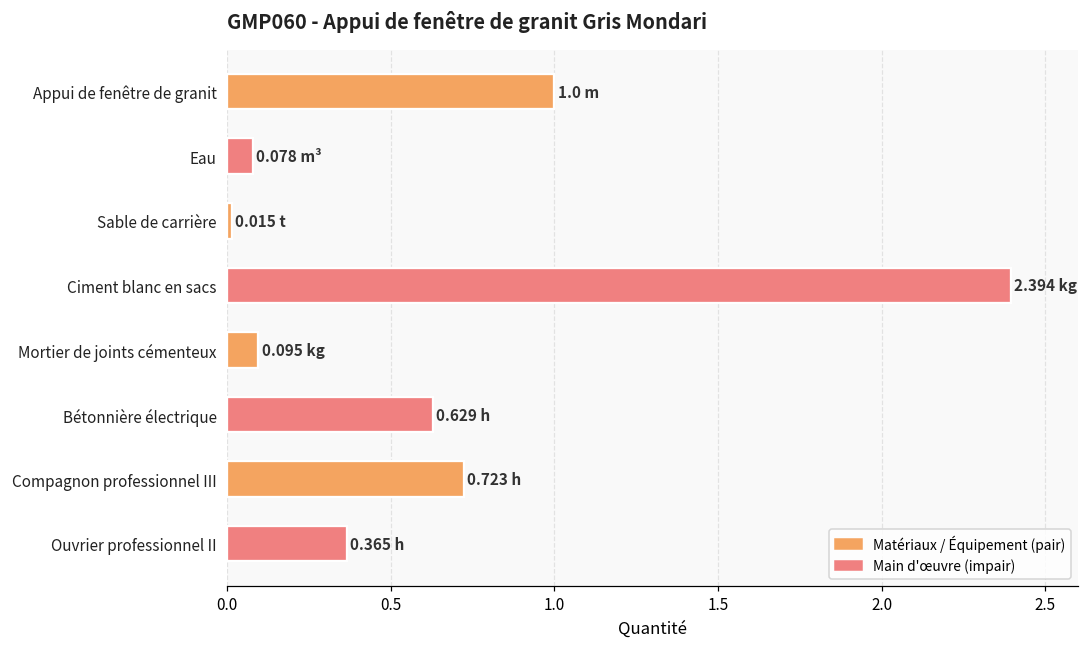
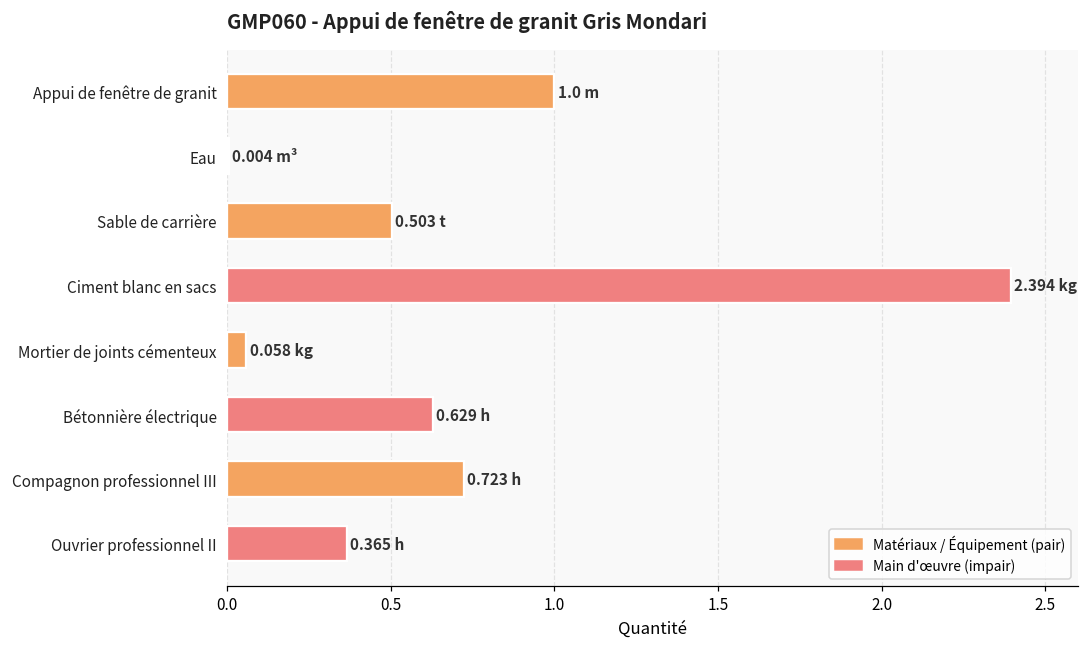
Eau: 0.078 -> 0.004
Sable de carrière: 0.015 -> 0.503
Mortier de joints cémenteux: 0.095 -> 0.058
